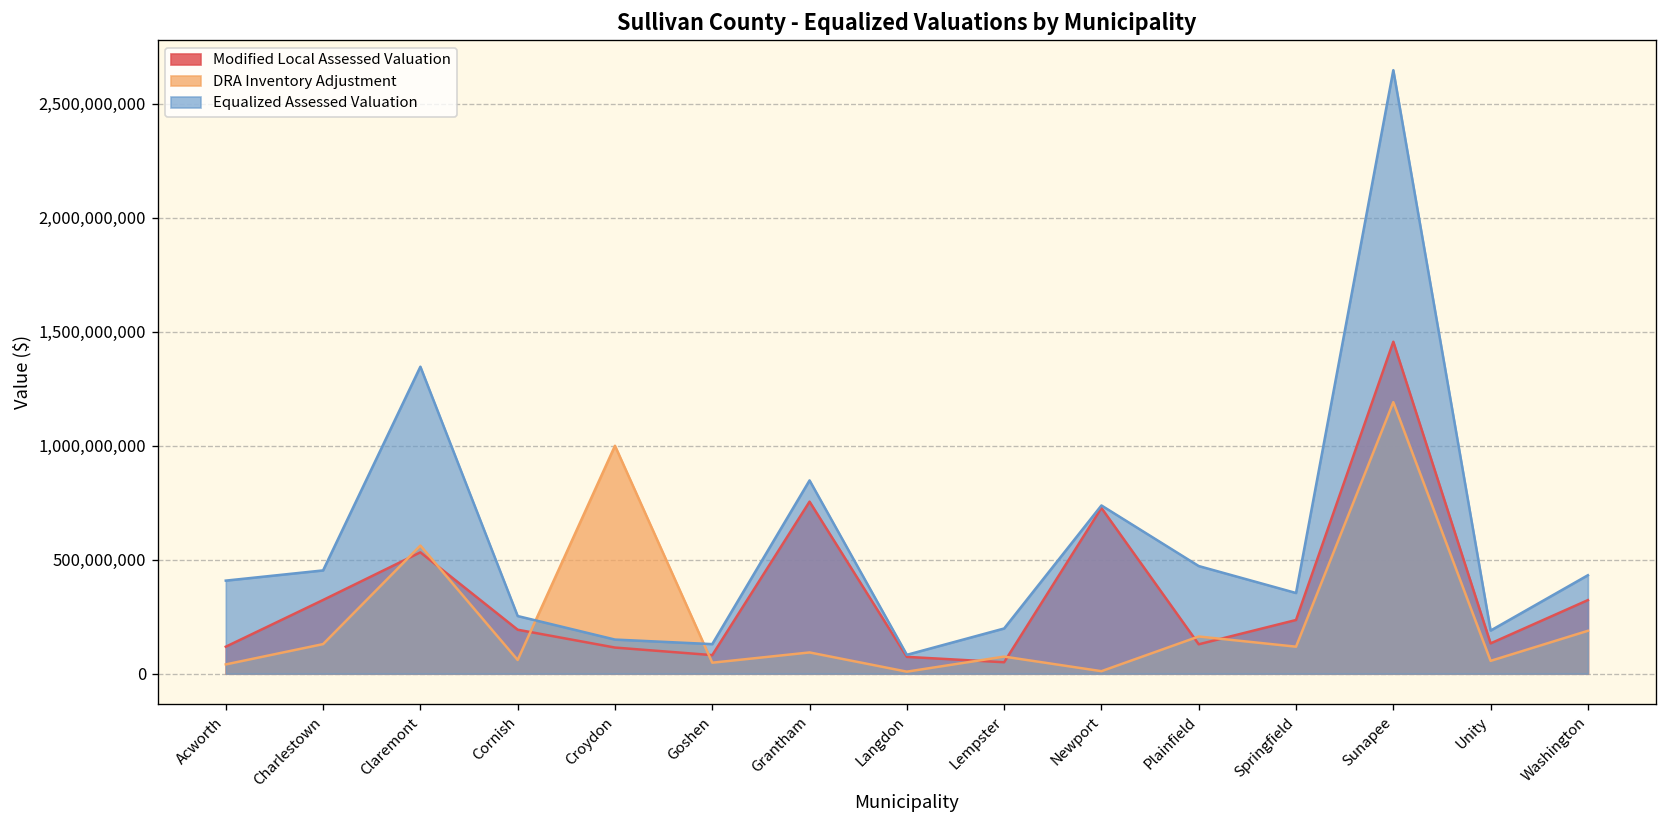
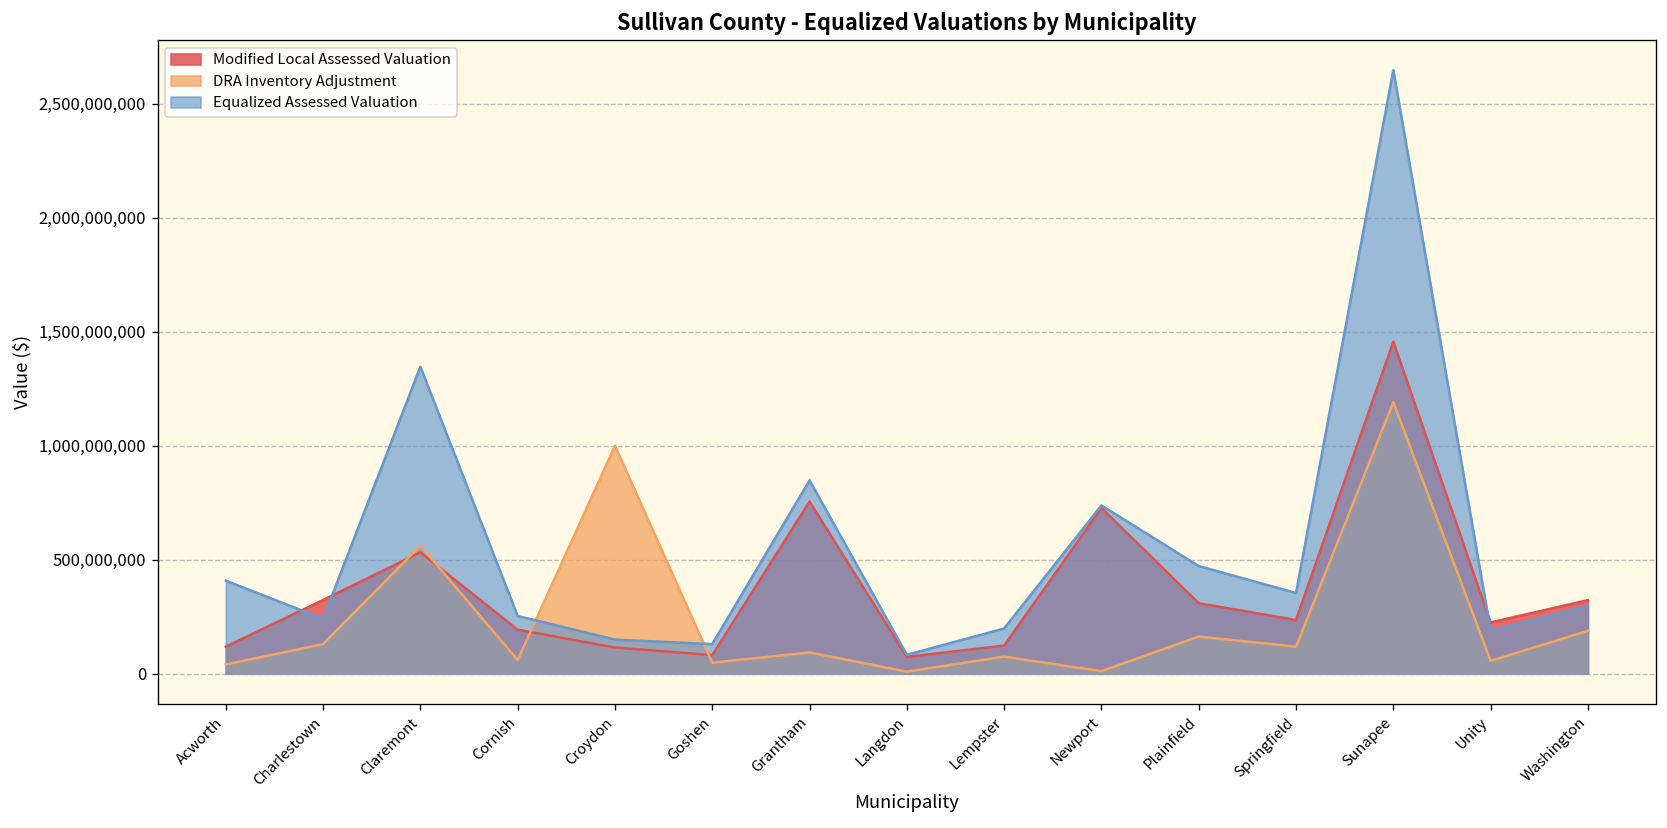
Equalized Assessed Valuation, Charlestown: 450,000,000 -> 240,000,000
Modified Local Assessed Valuation, Lempster: 50,000,000 -> 120,000,000
Modified Local Assessed Valuation, Plainfield: 130,000,000 -> 310,000,000
Modified Local Assessed Valuation, Unity: 130,000,000 -> 220,000,000
Equalized Assessed Valuation, Washington: 430,000,000 -> 300,000,000
